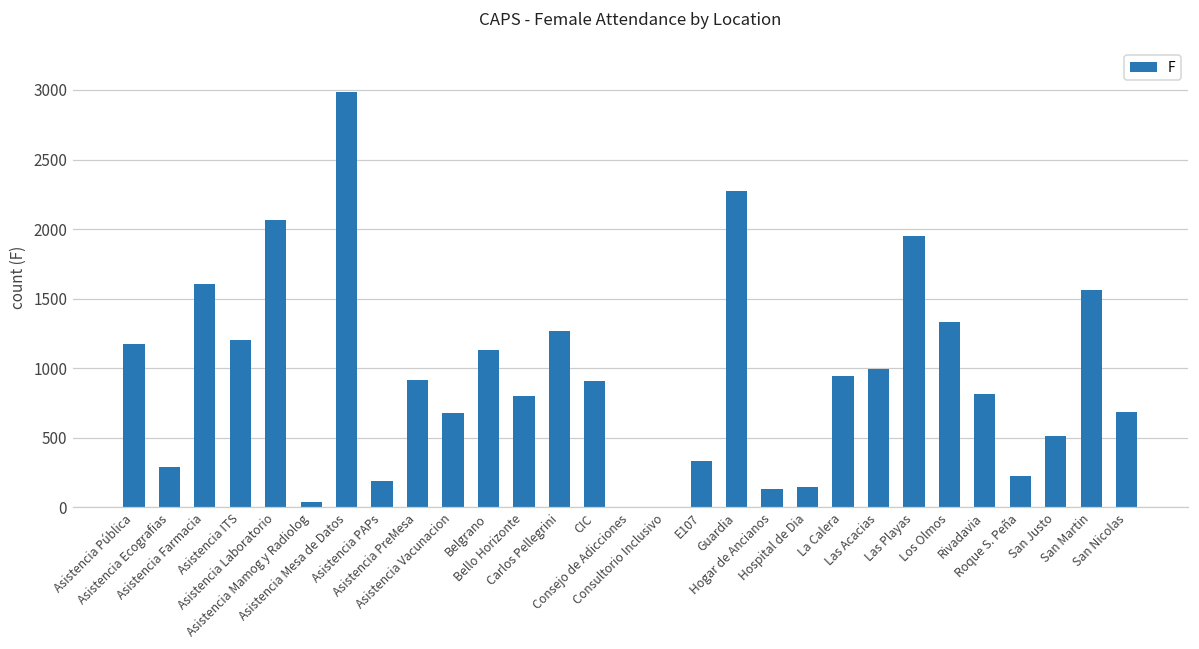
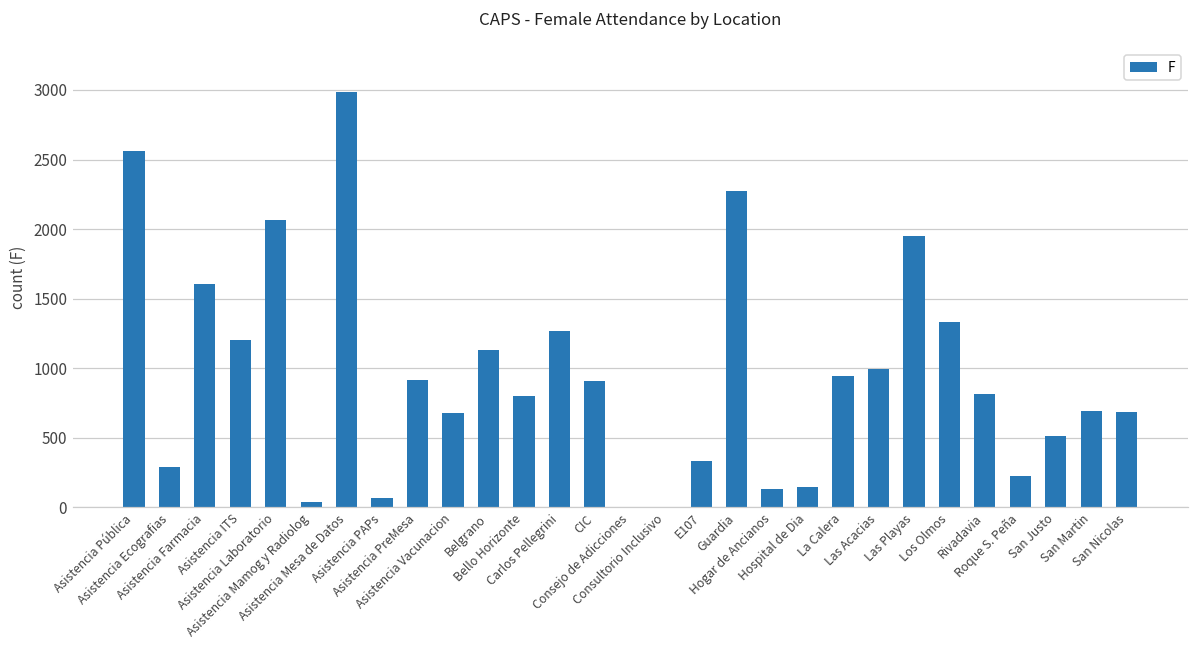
Asistencia Pública: 1180 -> 2560
Asistencia PAPs: 190 -> 70
San Martin: 1560 -> 700
